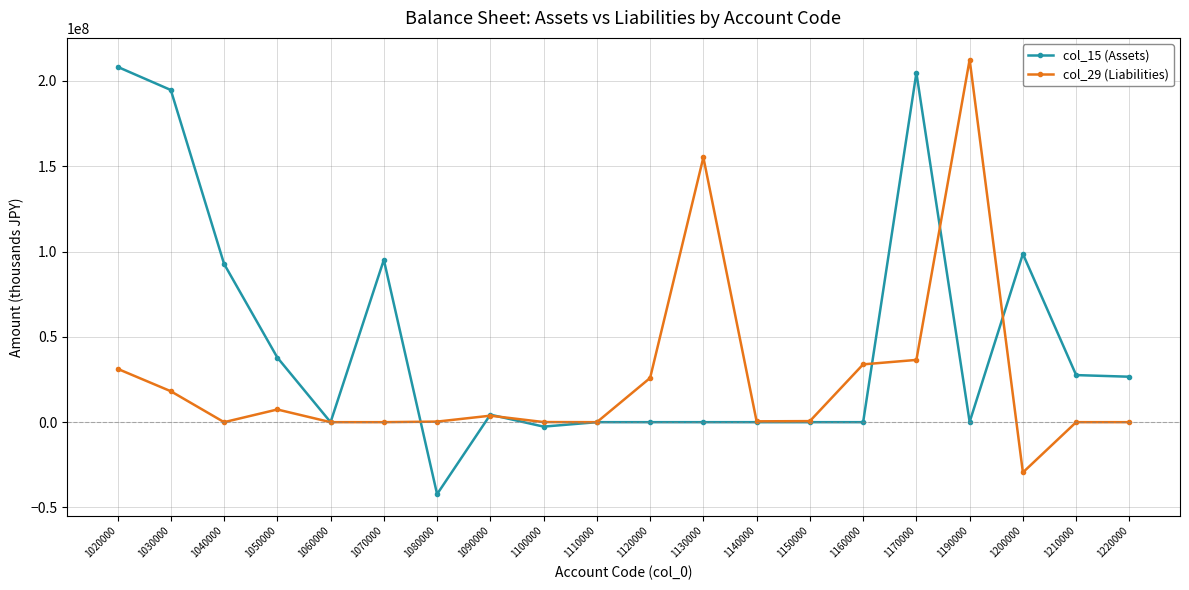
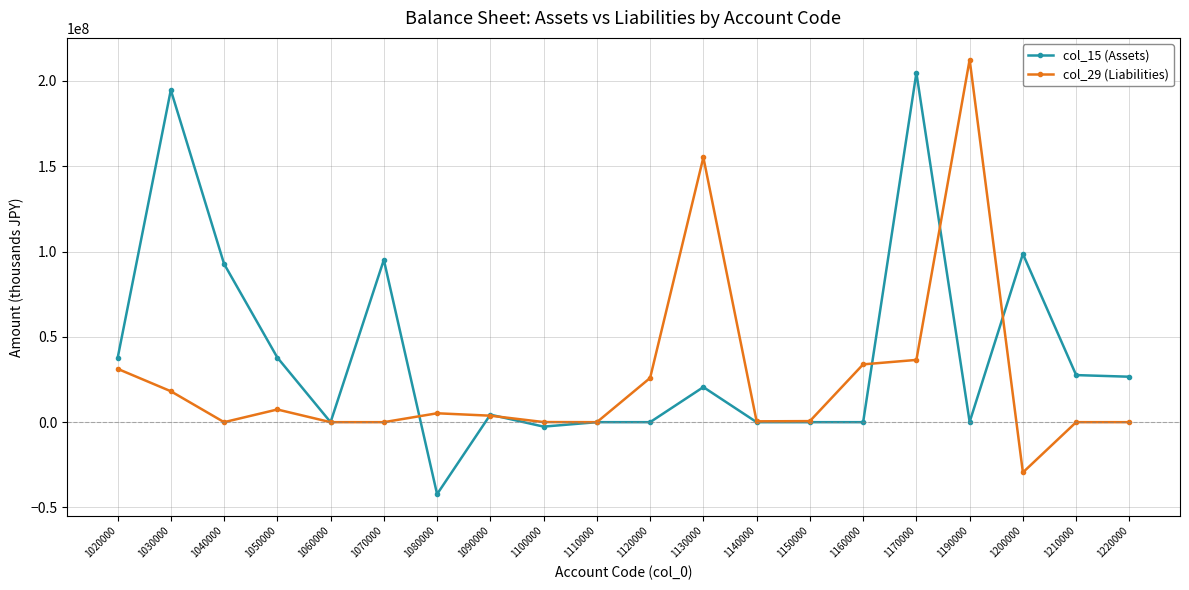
col_15 (Assets), 1020000: 208000000 -> 37000000
col_29 (Liabilities), 1080000: 0 -> 5000000
col_15 (Assets), 1130000: 0 -> 21000000
